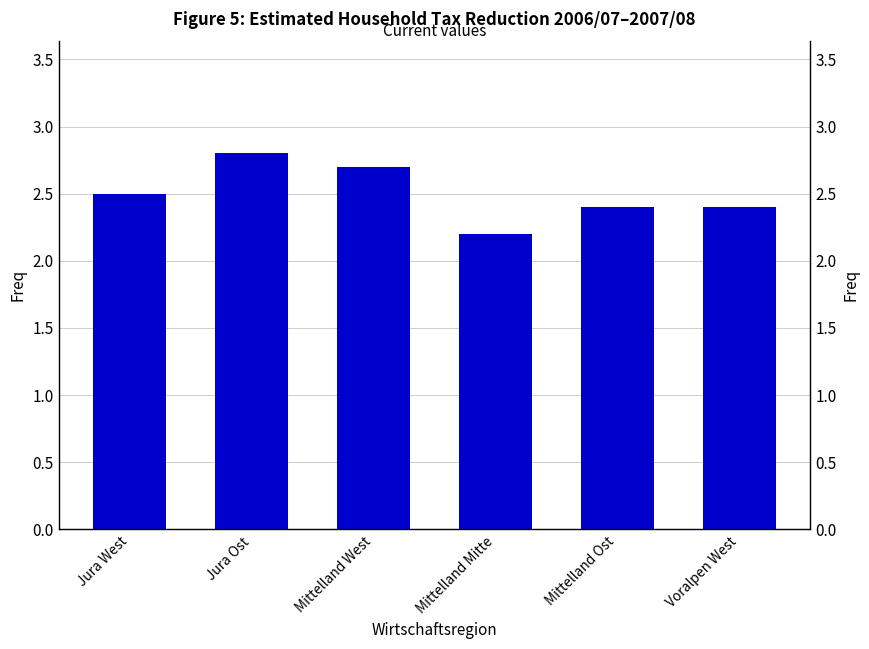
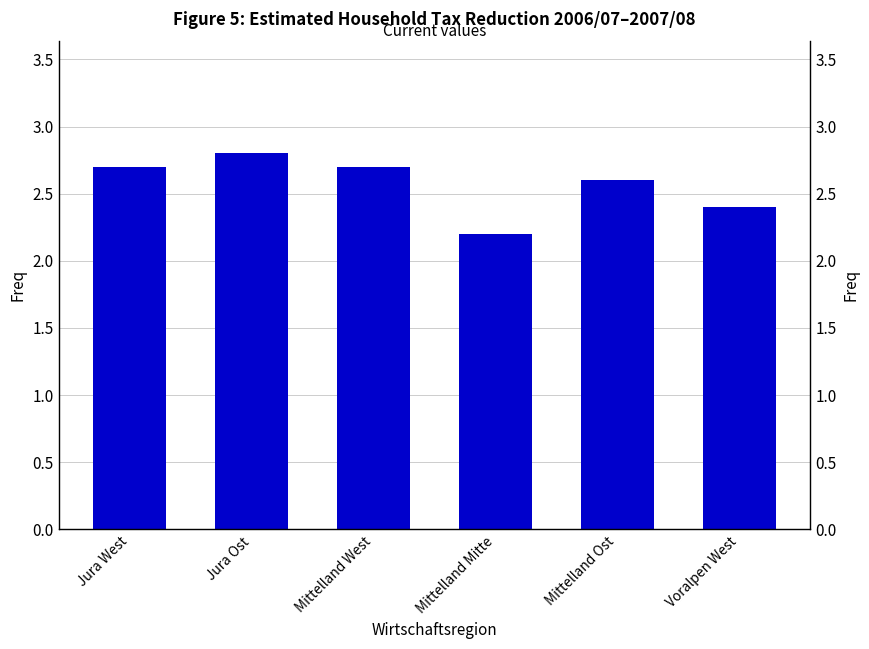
Jura West: 2.5 -> 2.7
Mittelland Ost: 2.4 -> 2.6
